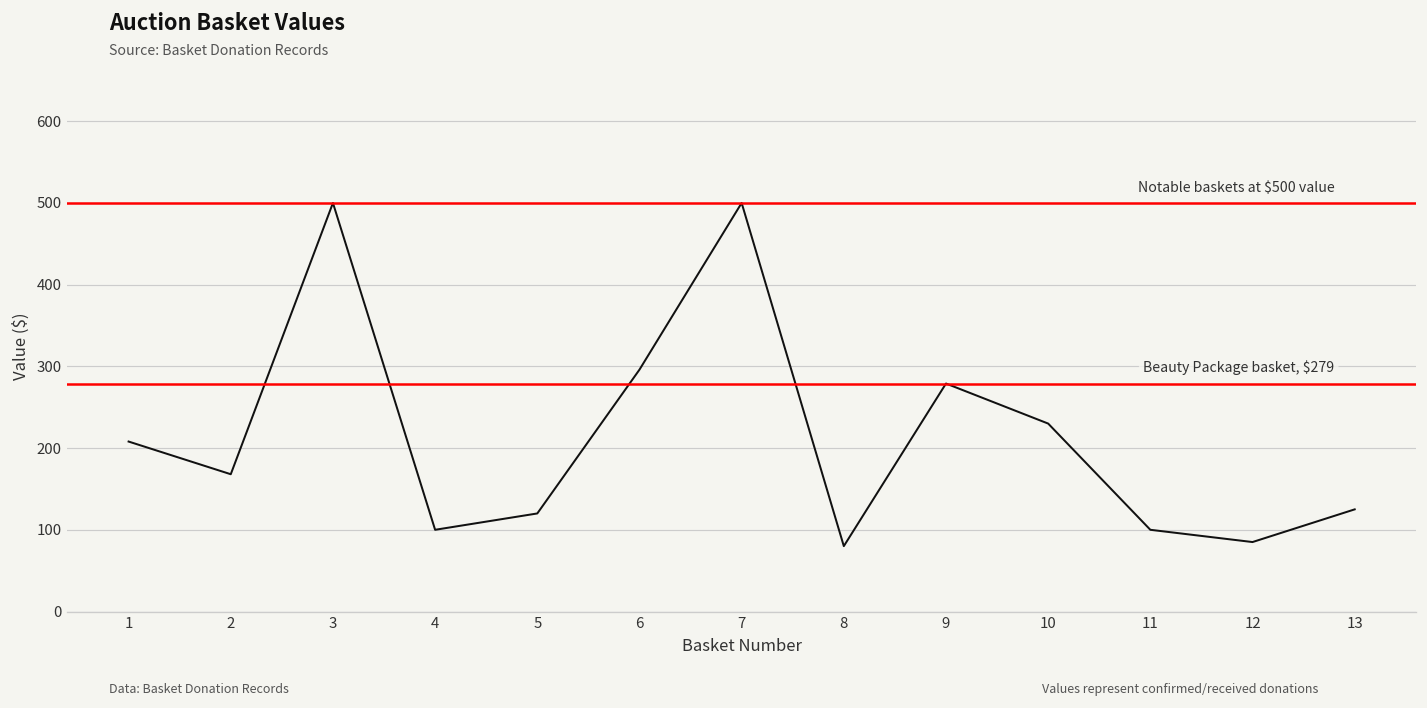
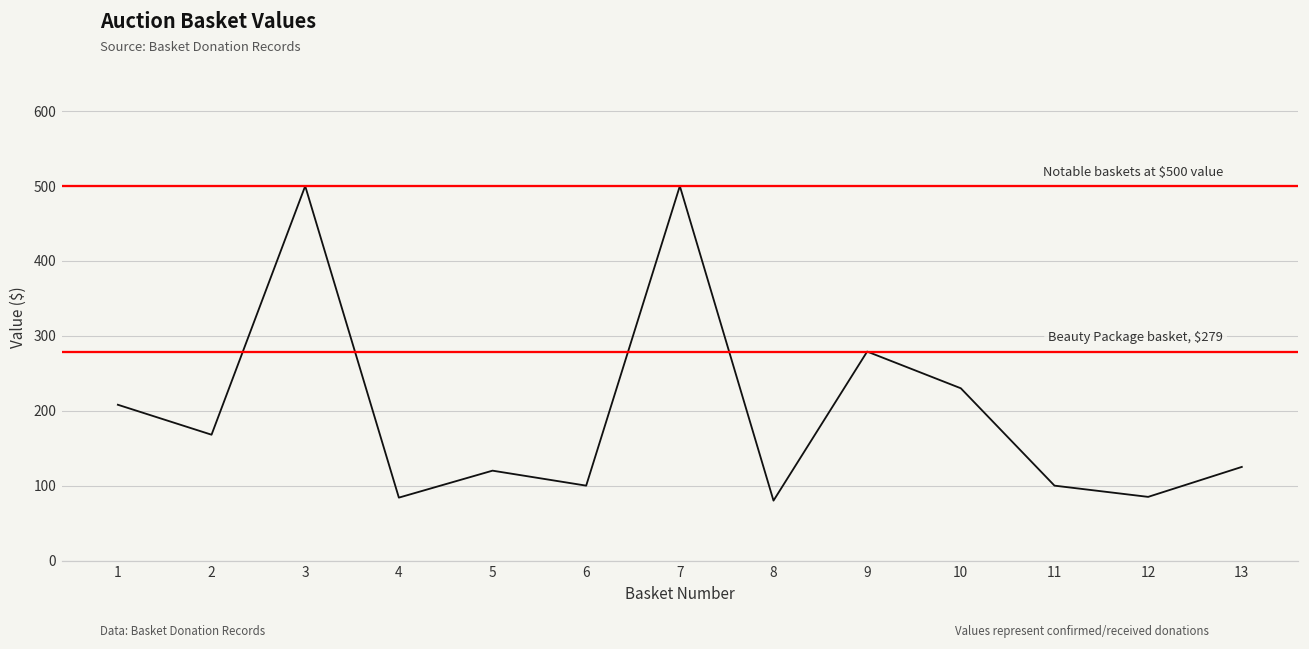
4: 100 -> 80
6: 300 -> 100
